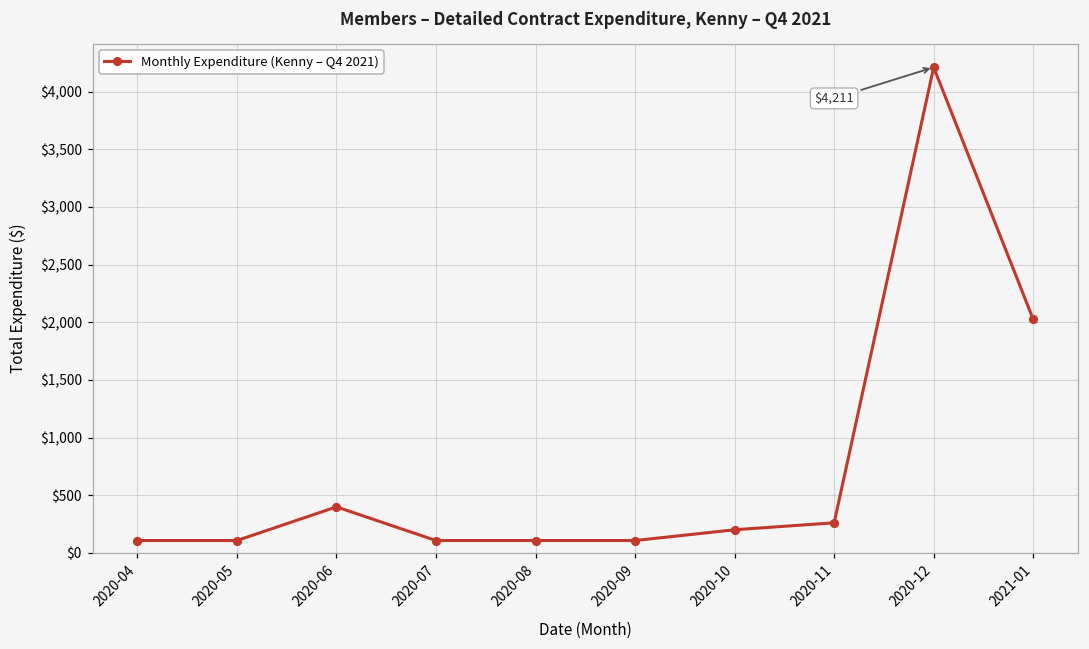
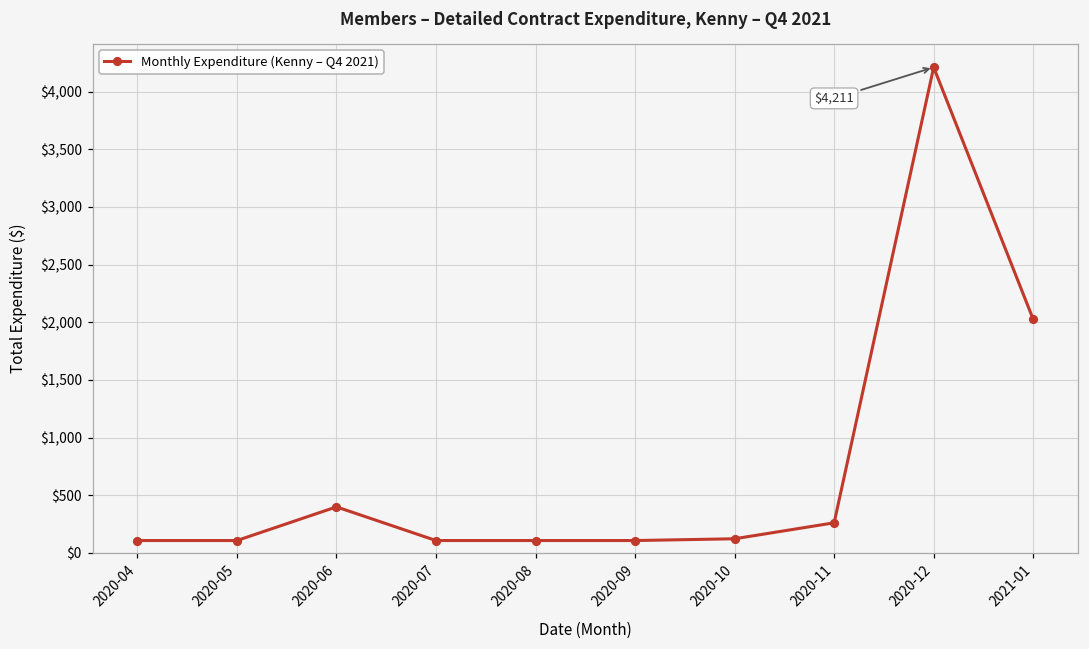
2020-10: $200 -> $120
